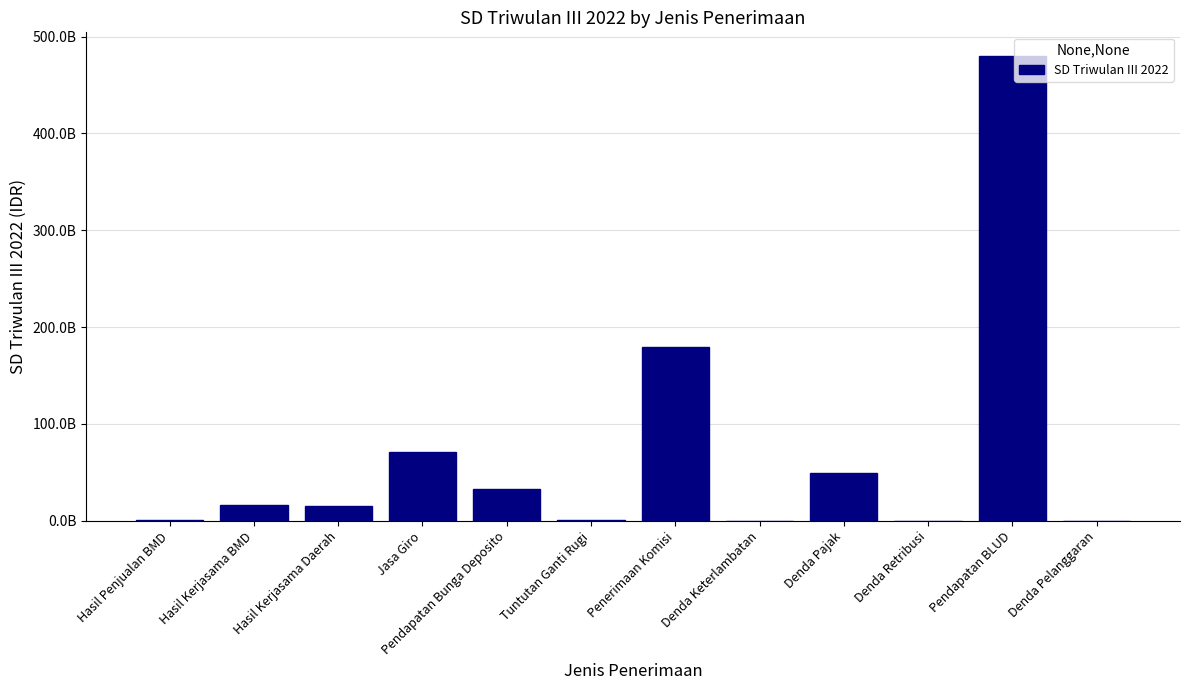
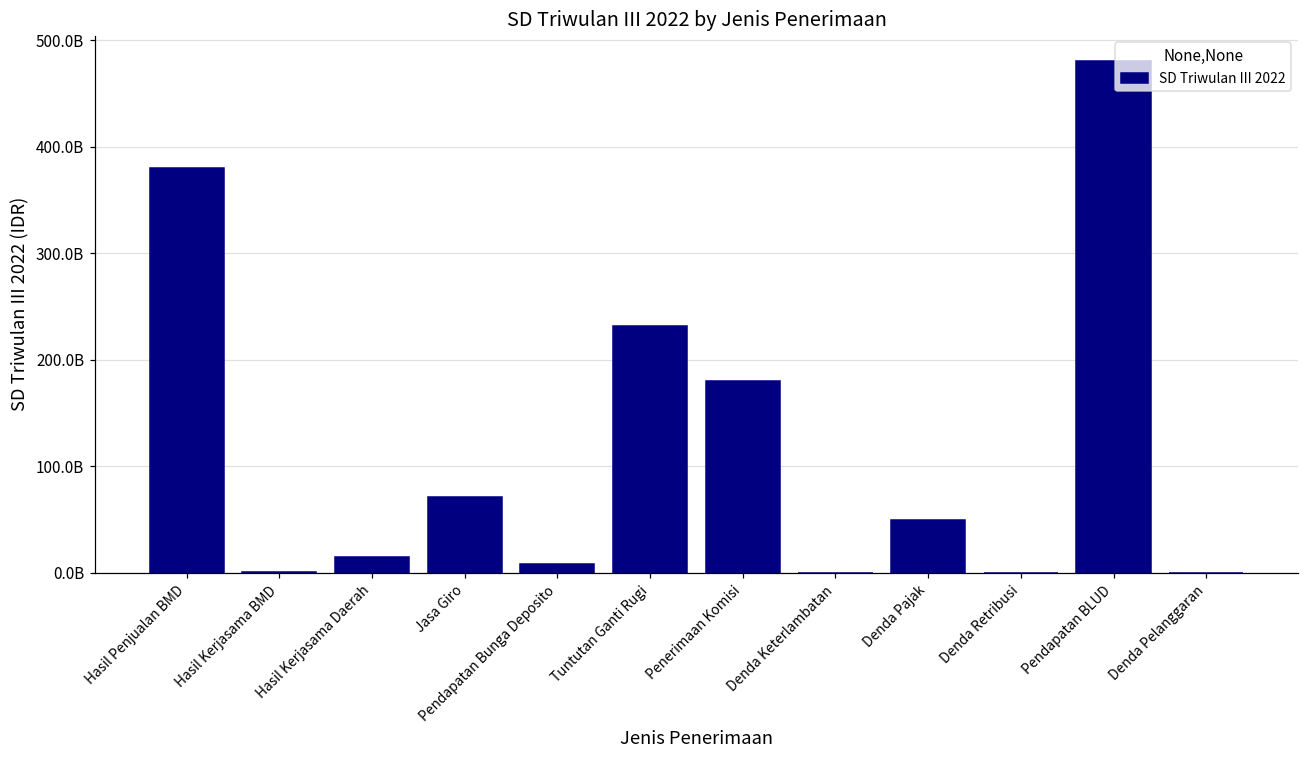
Hasil Penjualan BMD: 0 -> 380000000000
Hasil Kerjasama BMD: 20000000000 -> 0
Pendapatan Bunga Deposito: 30000000000 -> 10000000000
Tuntutan Ganti Rugi: 0 -> 230000000000
